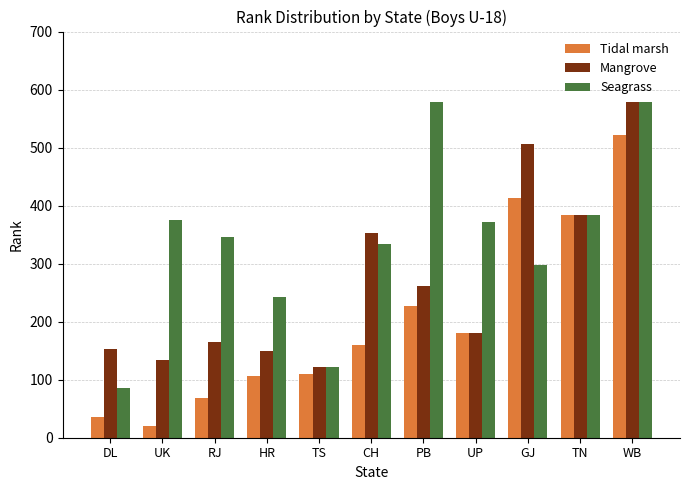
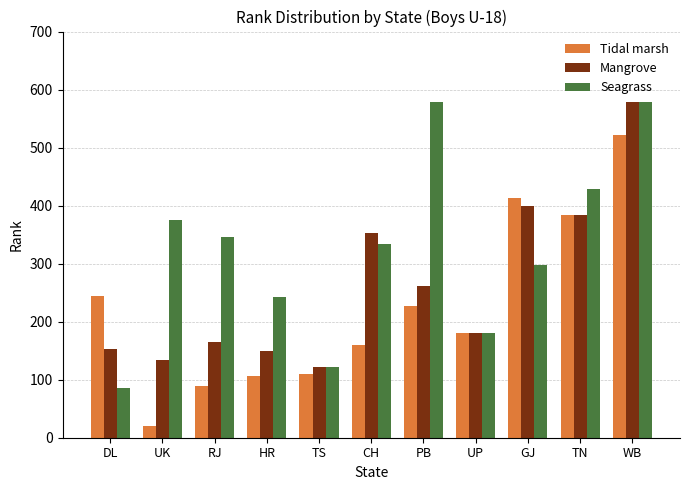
Tidal marsh, DL: 40 -> 250
Tidal marsh, RJ: 70 -> 90
Seagrass, UP: 370 -> 180
Mangrove, GJ: 510 -> 400
Seagrass, TN: 380 -> 430
